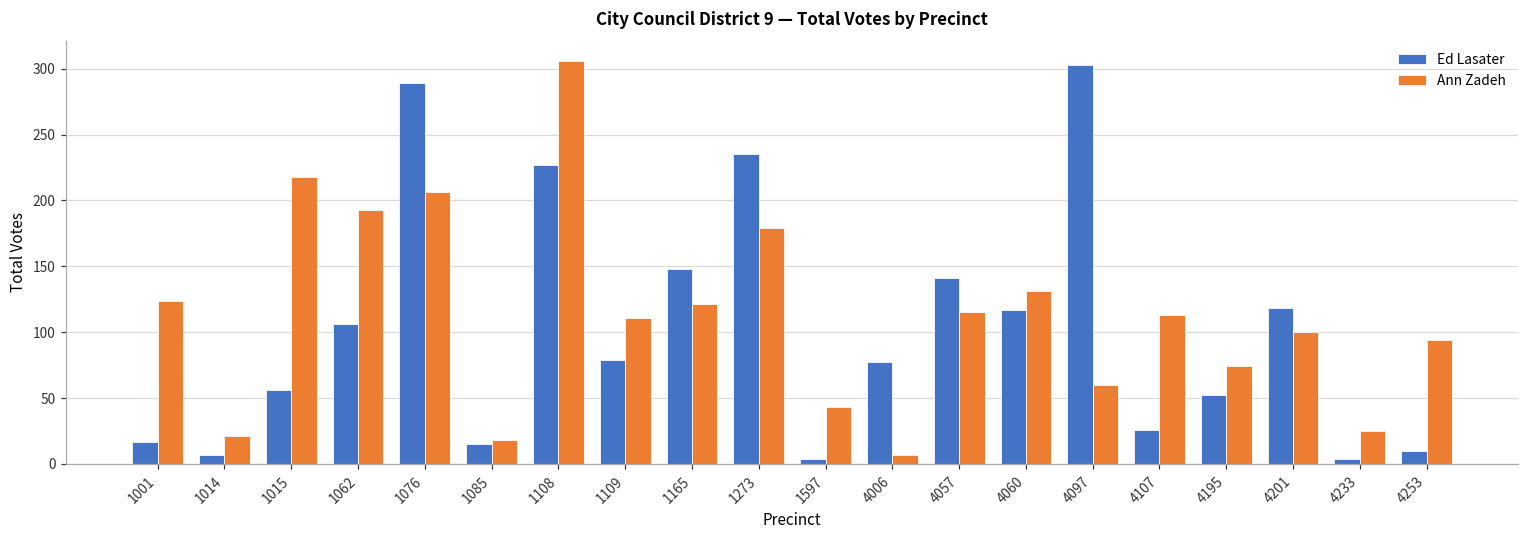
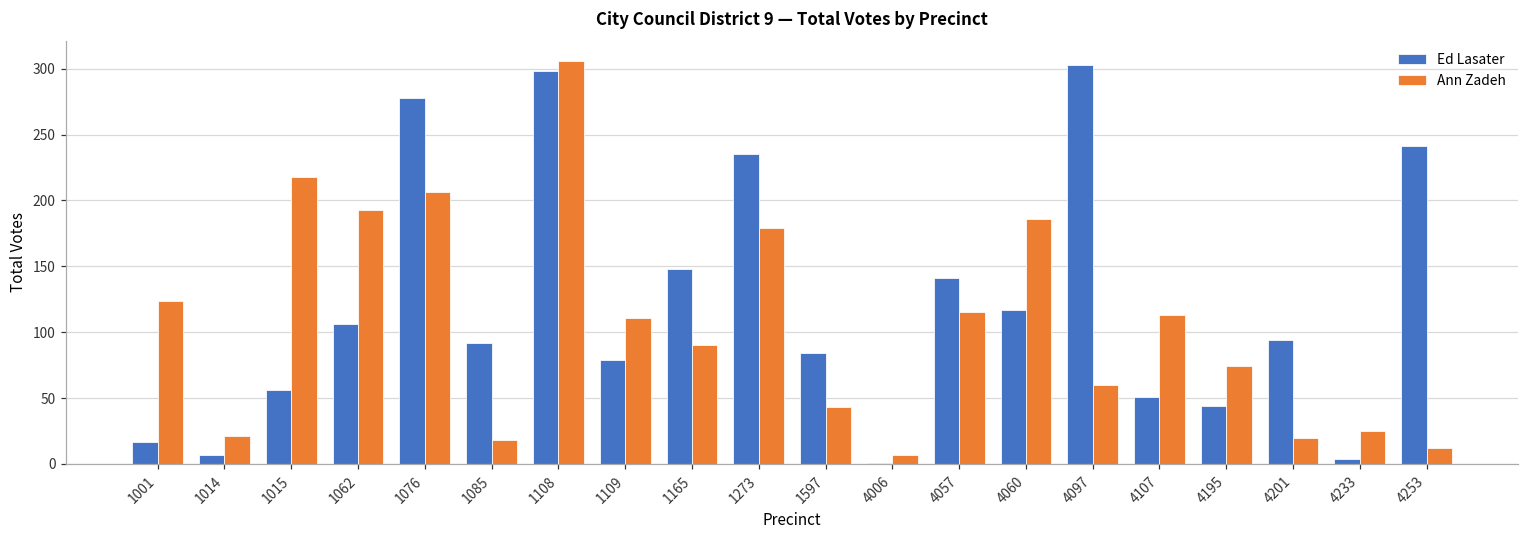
Ed Lasater, 1076: 289 -> 278
Ed Lasater, 1085: 15 -> 92
Ed Lasater, 1108: 227 -> 298
Ann Zadeh, 1165: 121 -> 90
Ed Lasater, 1597: 4 -> 84
Ed Lasater, 4006: 77 -> 1
Ann Zadeh, 4060: 131 -> 186
Ed Lasater, 4107: 26 -> 51
Ed Lasater, 4195: 52 -> 44
Ed Lasater, 4201: 118 -> 94
Ann Zadeh, 4201: 100 -> 20
Ed Lasater, 4253: 10 -> 241
Ann Zadeh, 4253: 94 -> 12
